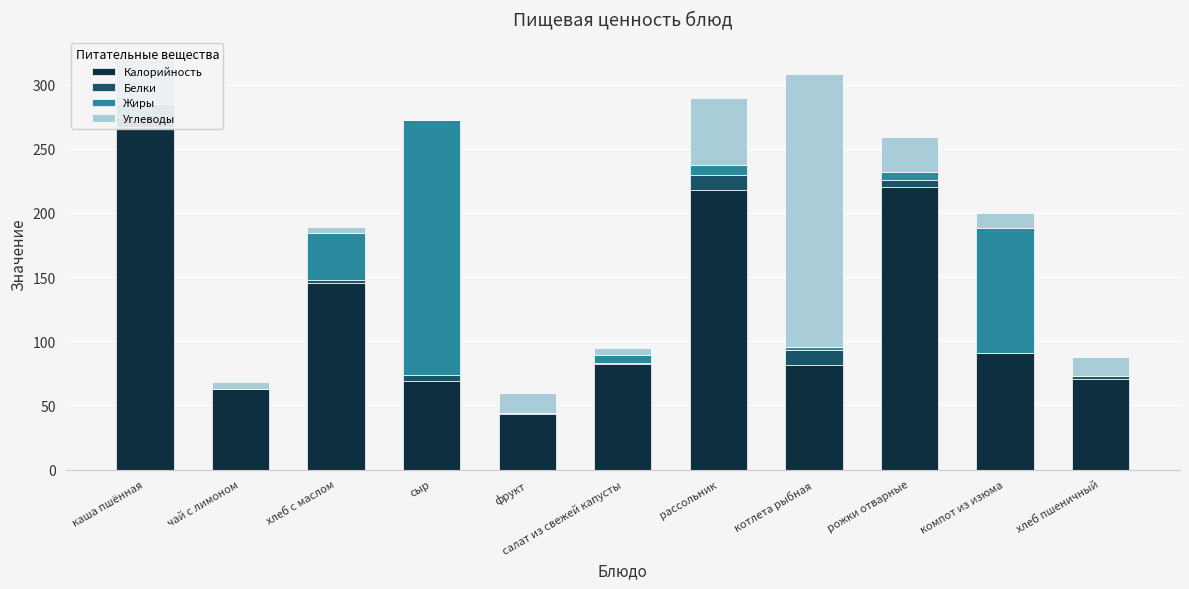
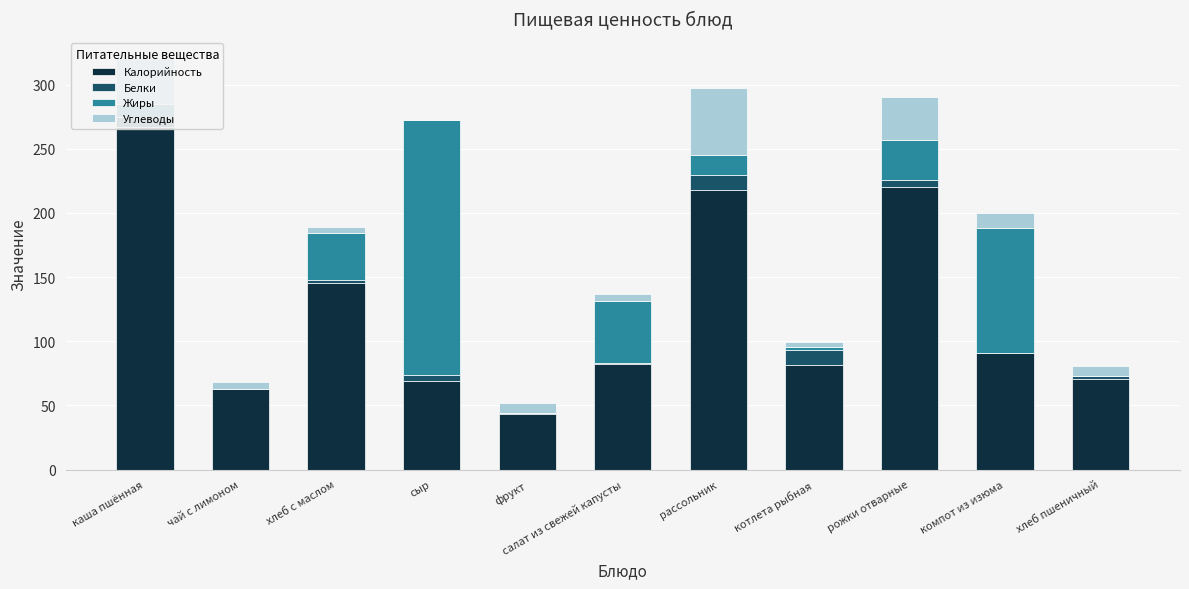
Углеводы, фрукт: 15 -> 8
Жиры, салат из свежей капусты: 6 -> 48
Жиры, рассольник: 8 -> 16
Углеводы, котлета рыбная: 213 -> 5
Жиры, рожки отварные: 6 -> 31
Углеводы, рожки отварные: 27 -> 34
Углеводы, хлеб пшеничный: 15 -> 8
